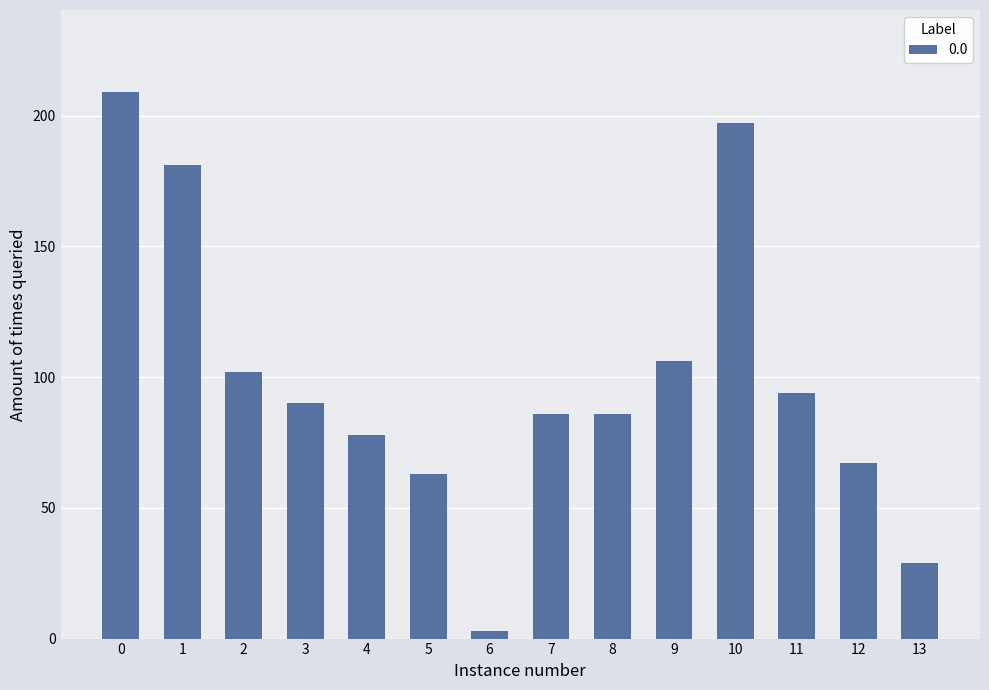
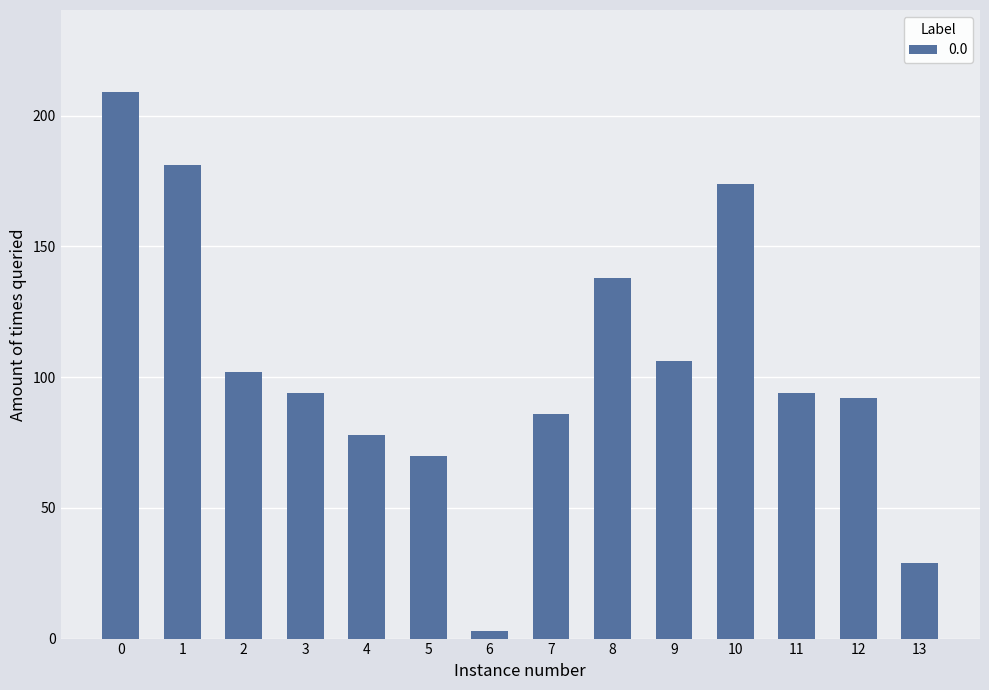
3: 90 -> 94
5: 63 -> 70
8: 86 -> 138
10: 197 -> 174
12: 67 -> 92
